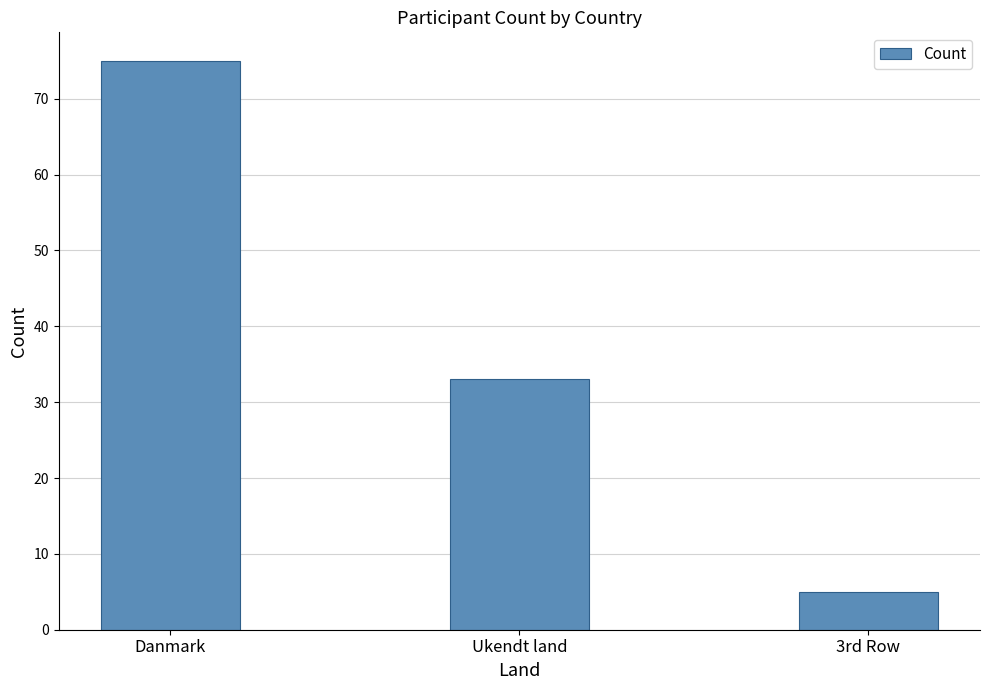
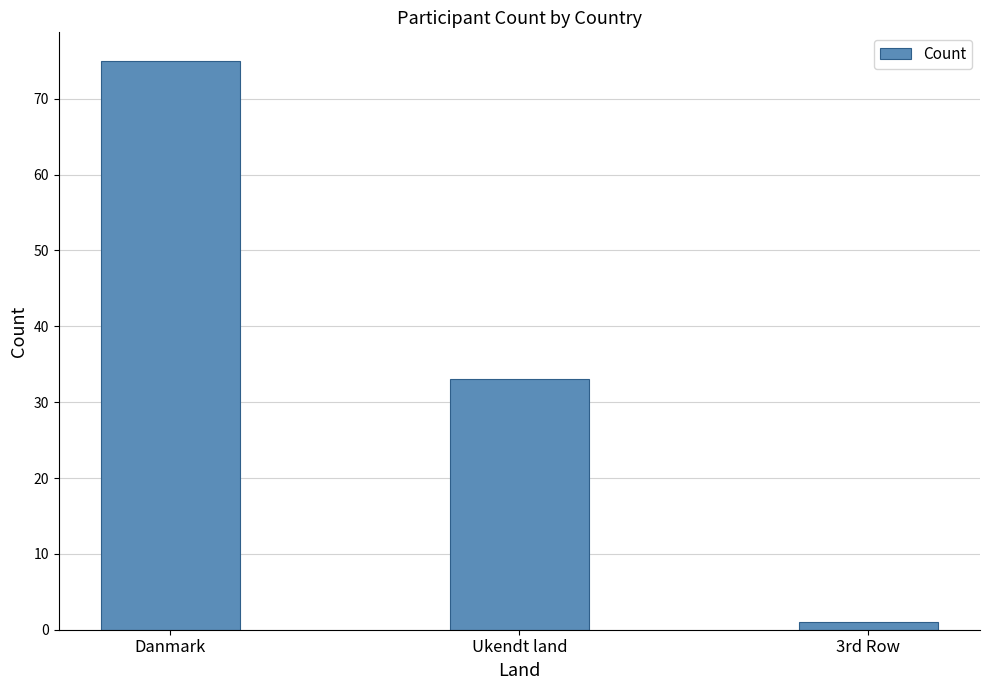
3rd Row: 5 -> 1
